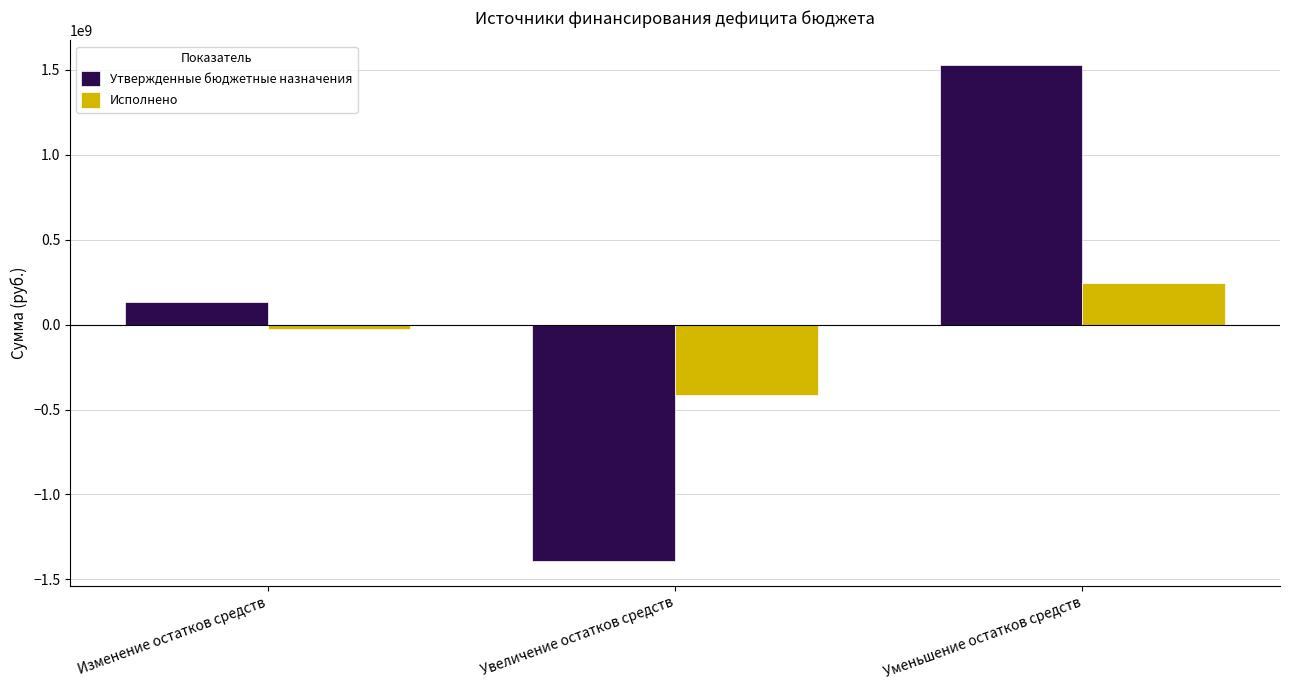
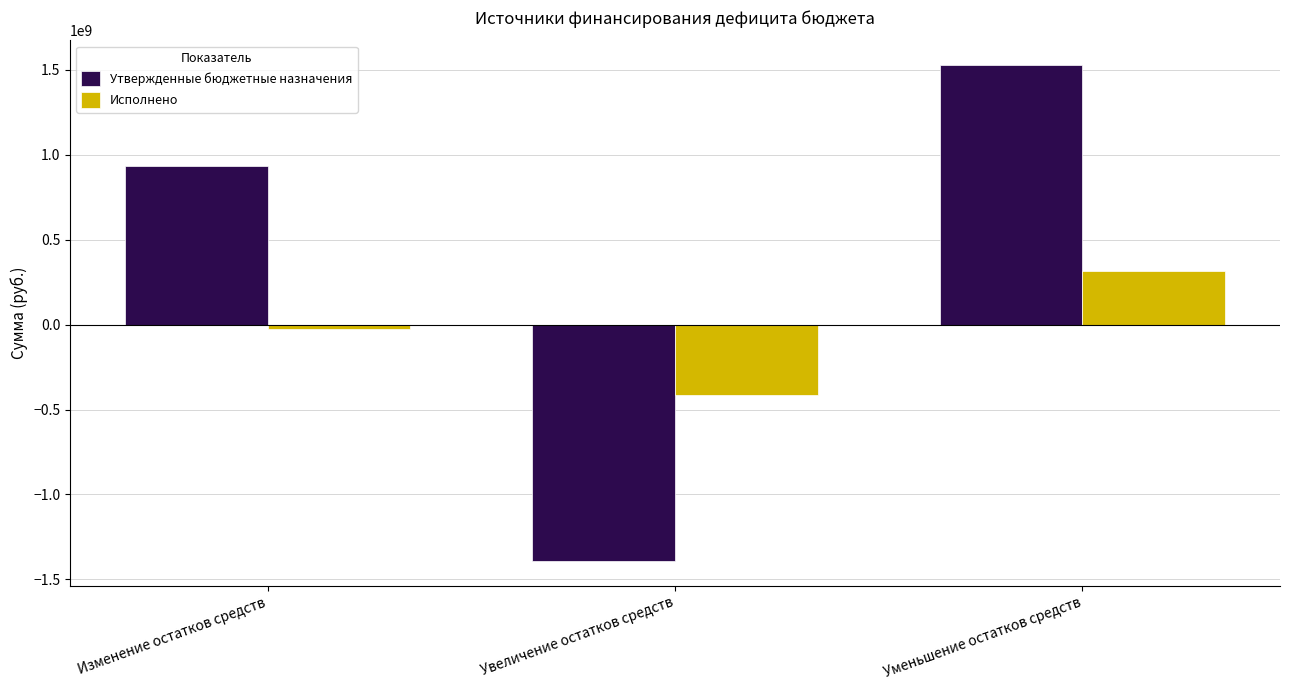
Утвержденные бюджетные назначения, Изменение остатков средств: 140000000 -> 930000000
Исполнено, Уменьшение остатков средств: 240000000 -> 320000000
